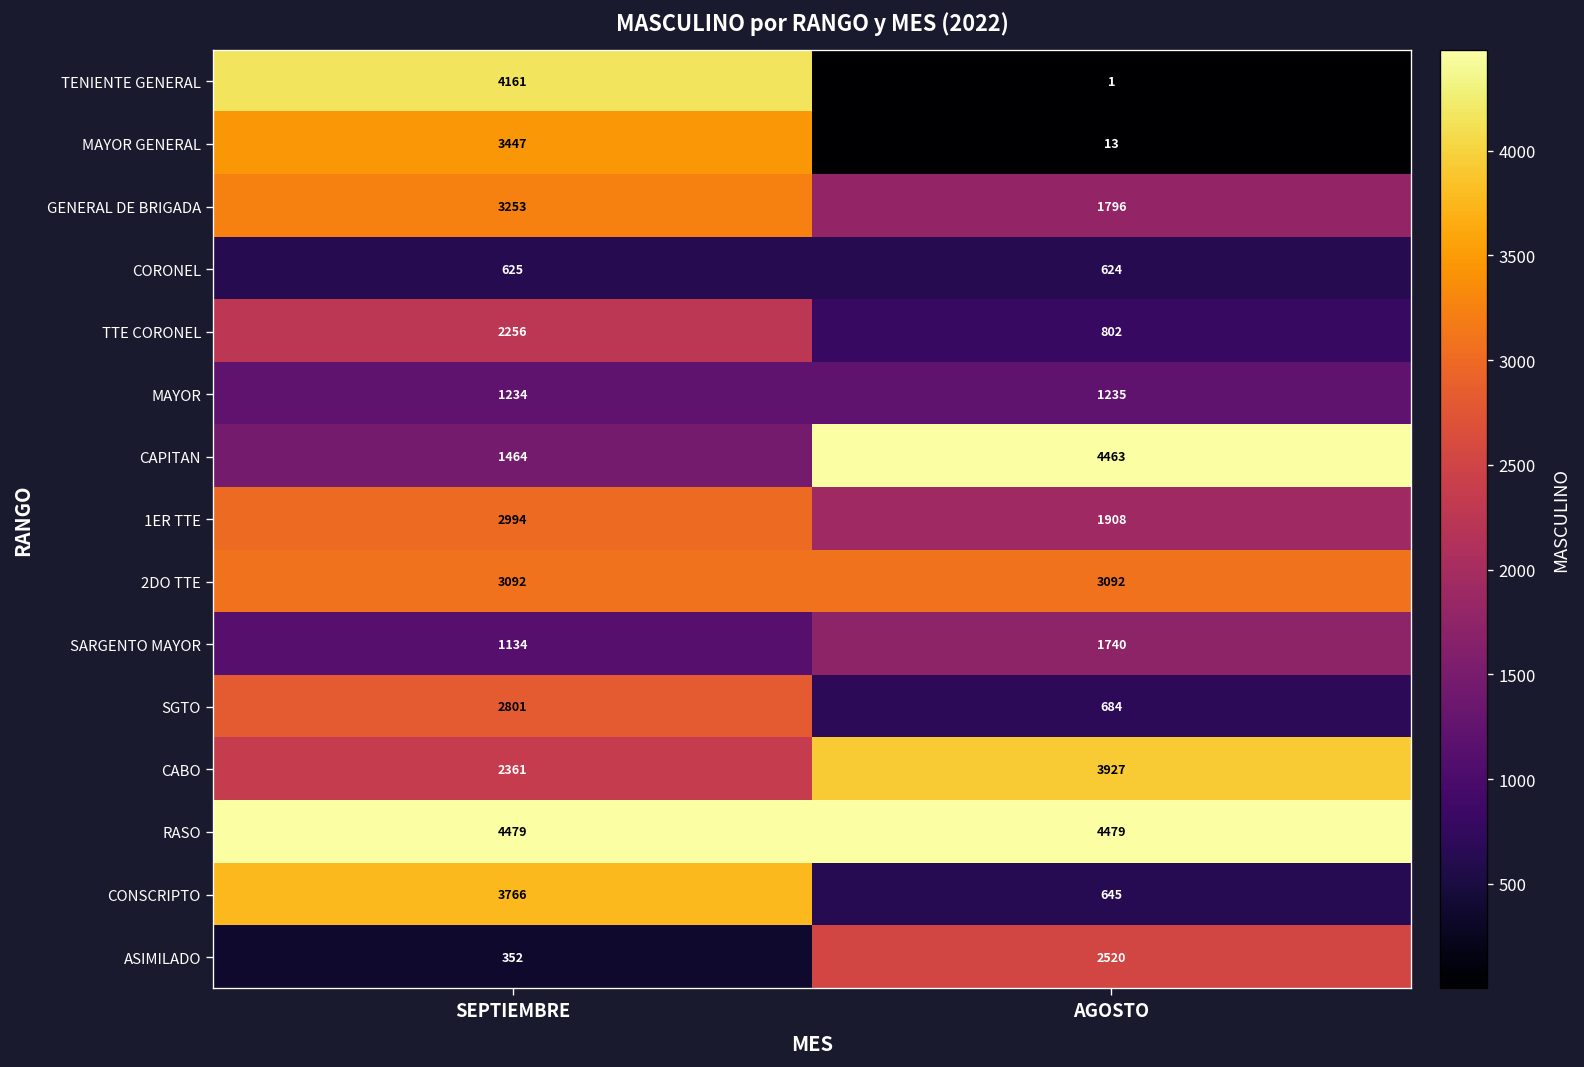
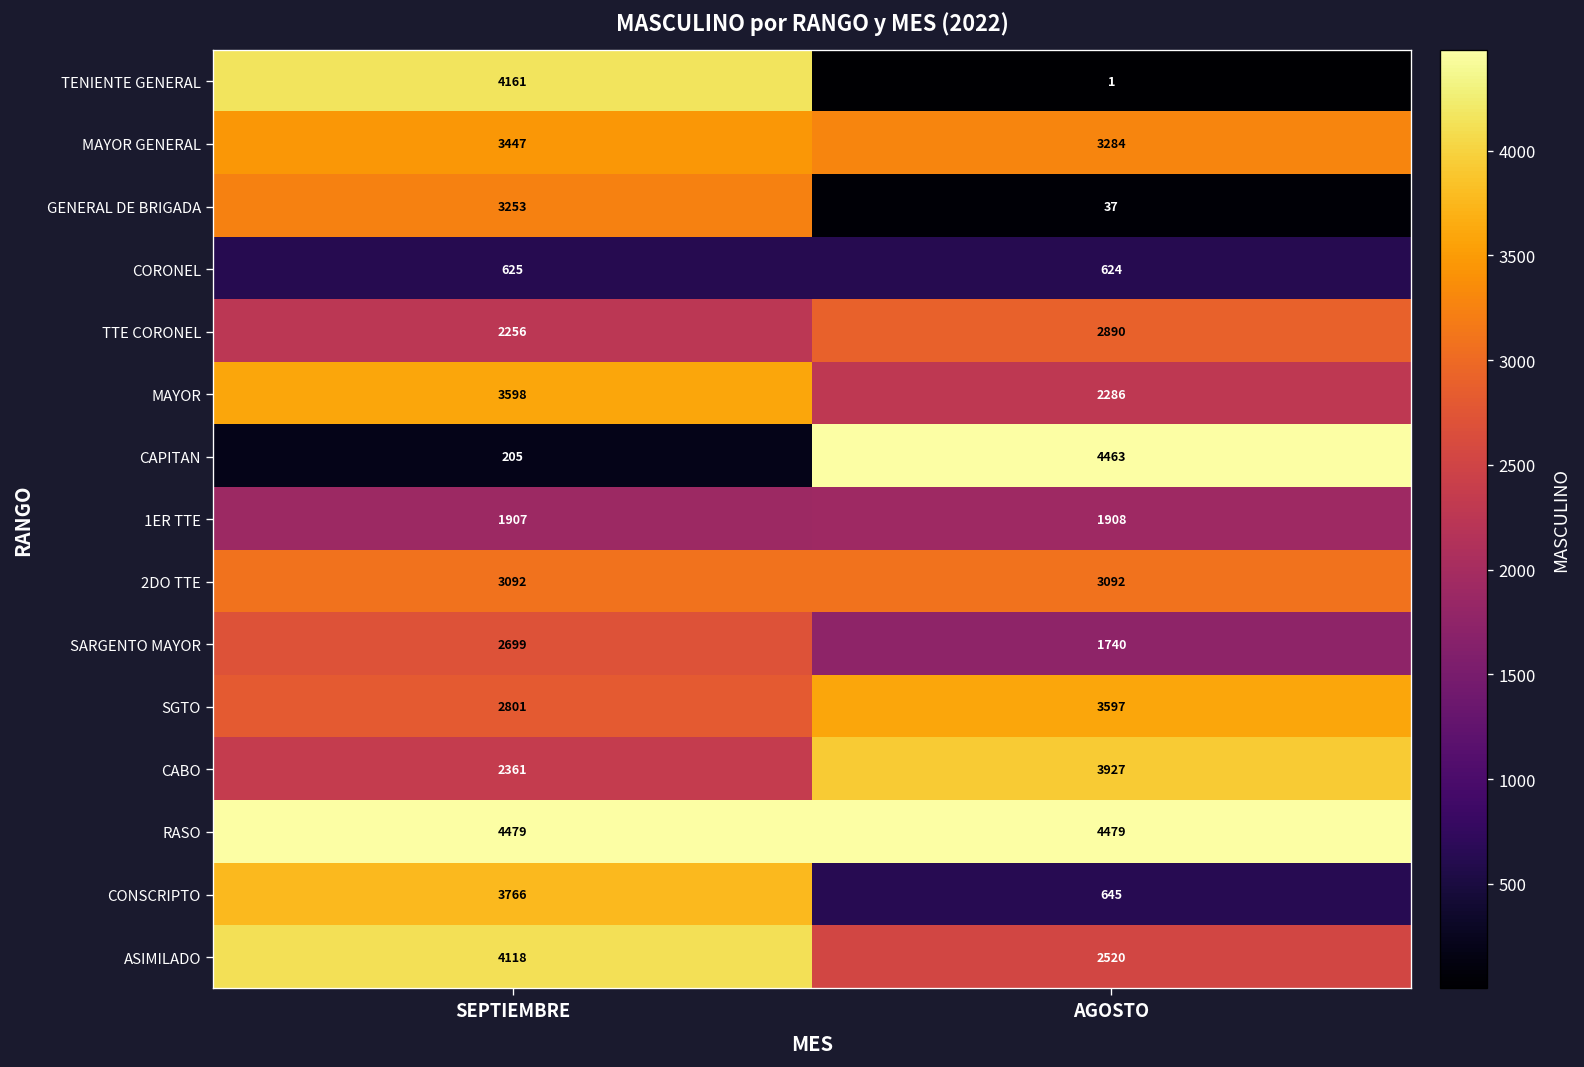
MAYOR GENERAL, AGOSTO: 13 -> 3284
GENERAL DE BRIGADA, AGOSTO: 1796 -> 37
TTE CORONEL, AGOSTO: 802 -> 2890
MAYOR, SEPTIEMBRE: 1234 -> 3598
MAYOR, AGOSTO: 1235 -> 2286
CAPITAN, SEPTIEMBRE: 1464 -> 205
1ER TTE, SEPTIEMBRE: 2994 -> 1907
SARGENTO MAYOR, SEPTIEMBRE: 1134 -> 2699
SGTO, AGOSTO: 684 -> 3597
ASIMILADO, SEPTIEMBRE: 352 -> 4118
